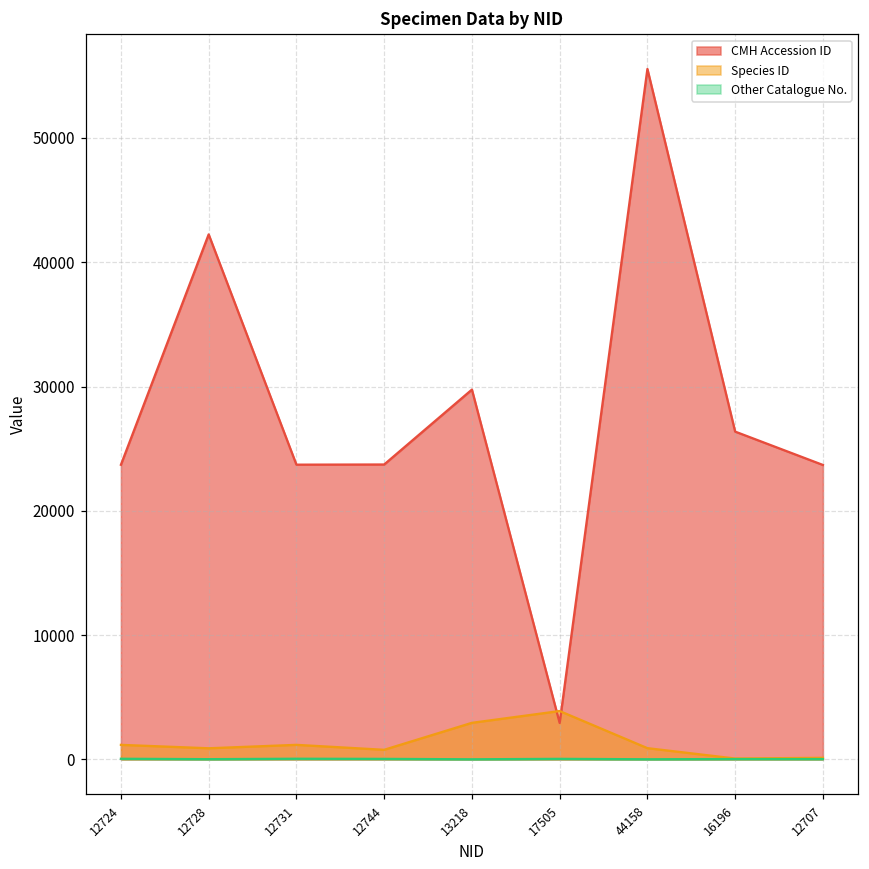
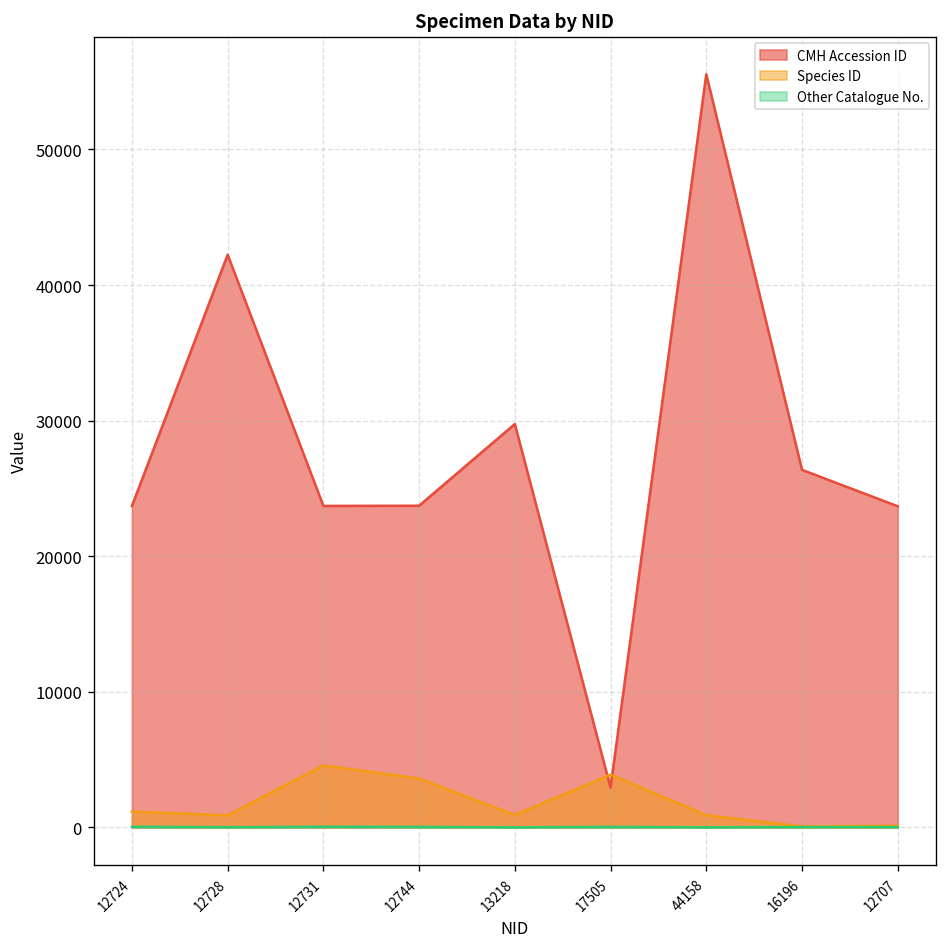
Species ID, 12731: 1200 -> 4600
Species ID, 12744: 800 -> 3600
Species ID, 13218: 2900 -> 900
